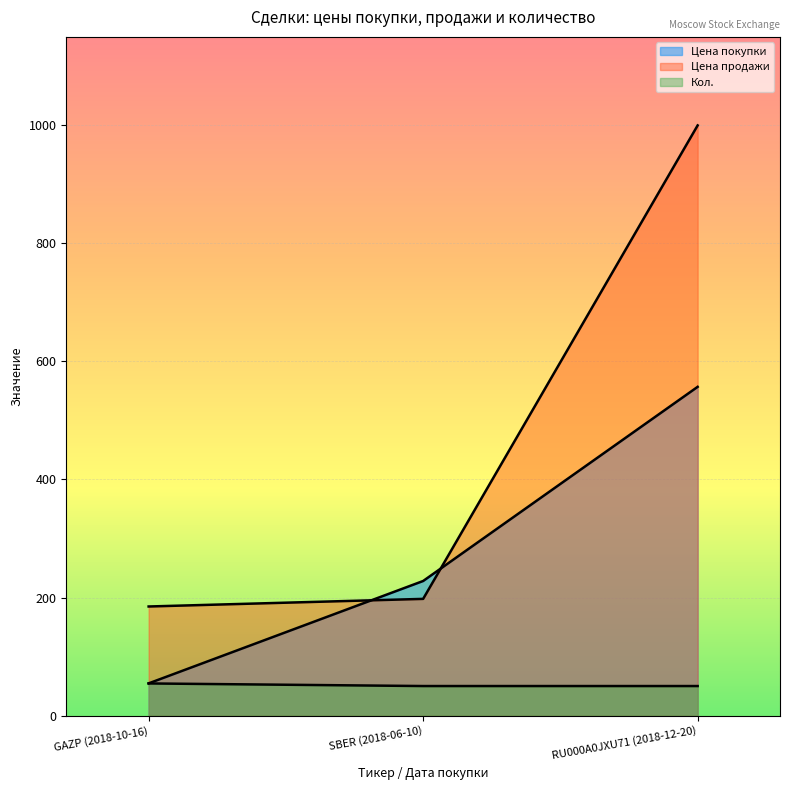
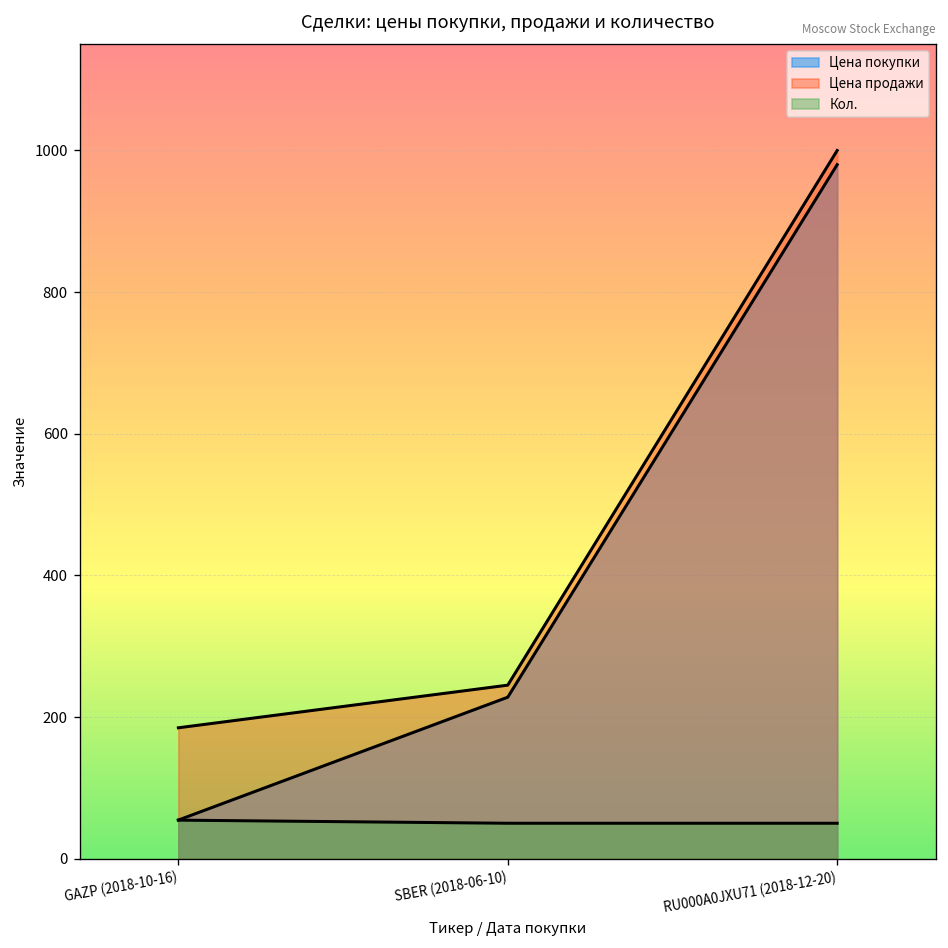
Цена продажи, SBER (2018-06-10): 200 -> 250
Цена покупки, RU000A0JXU71 (2018-12-20): 560 -> 980
